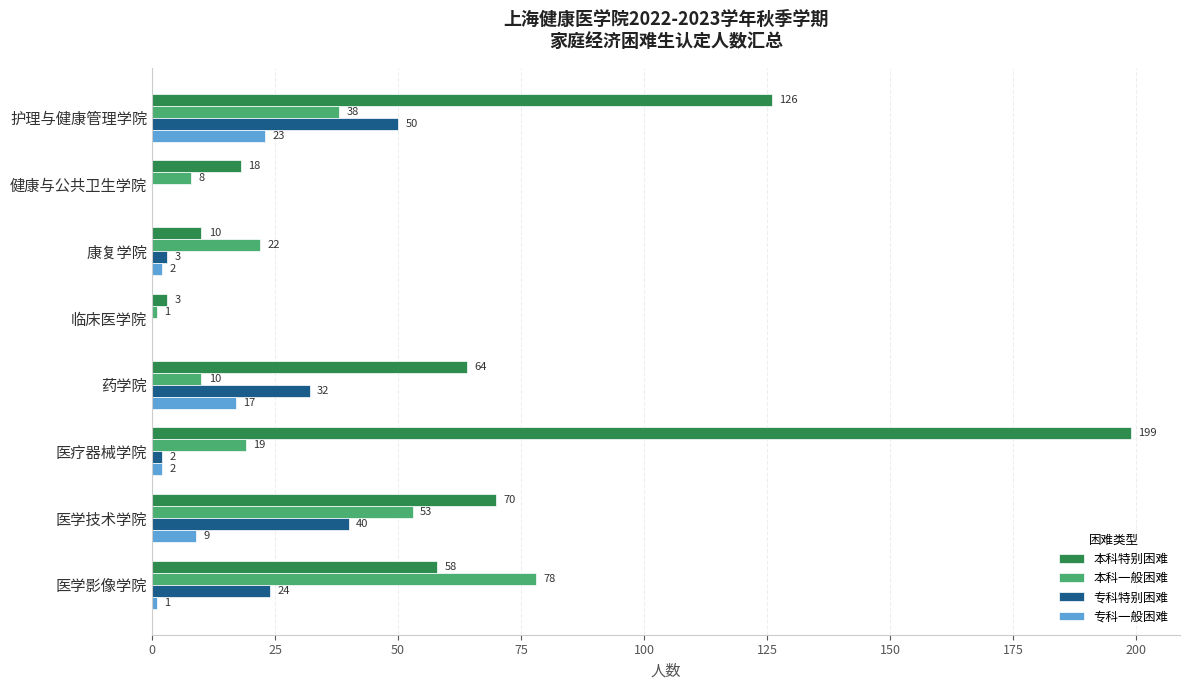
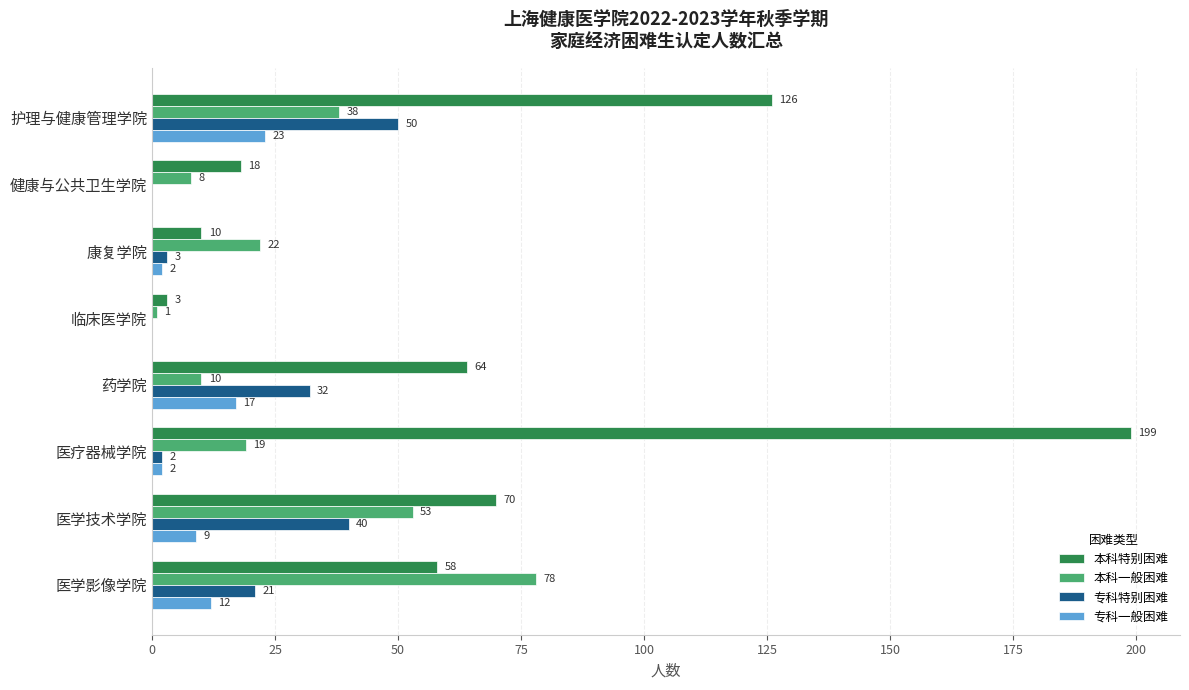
专科特别困难, 医学影像学院: 24 -> 21
专科一般困难, 医学影像学院: 1 -> 12
